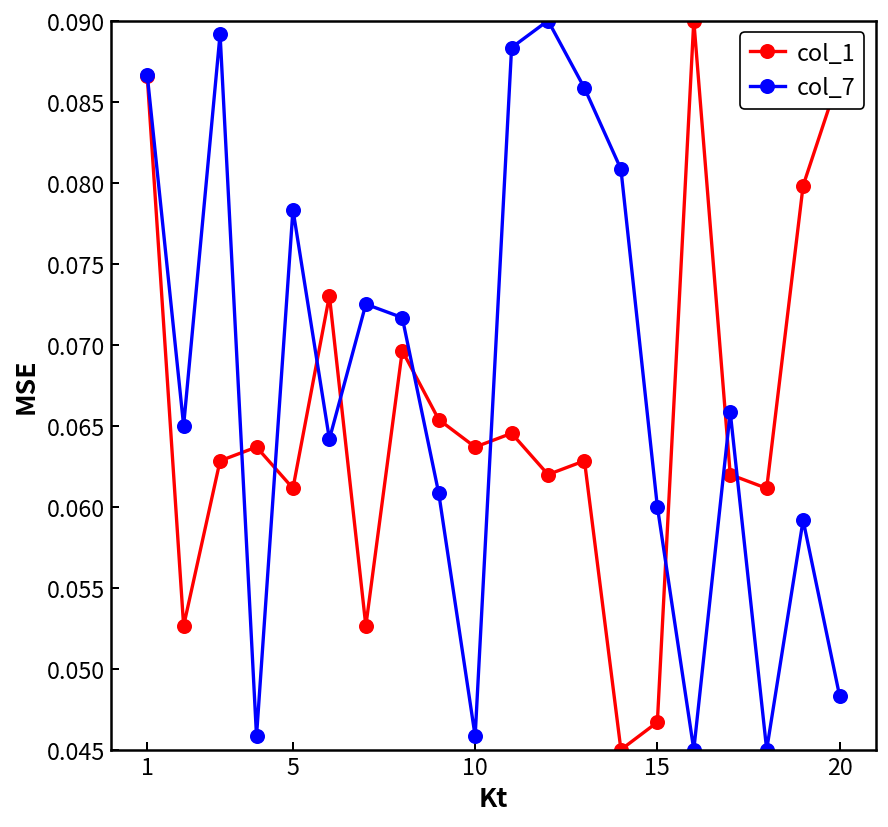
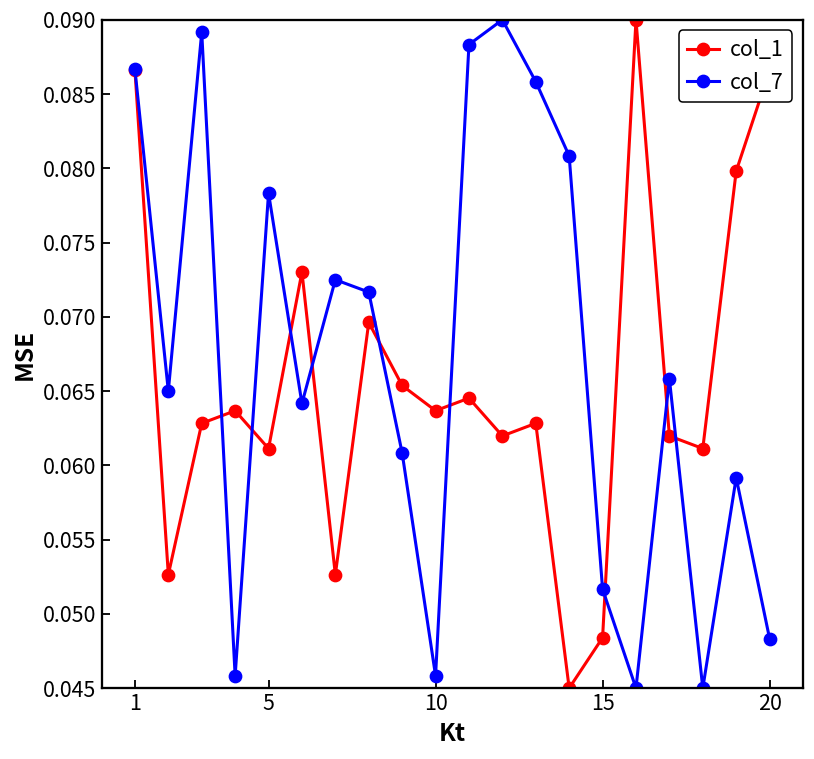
col_1, 15: 0.0467 -> 0.0484
col_7, 15: 0.0600 -> 0.0517
